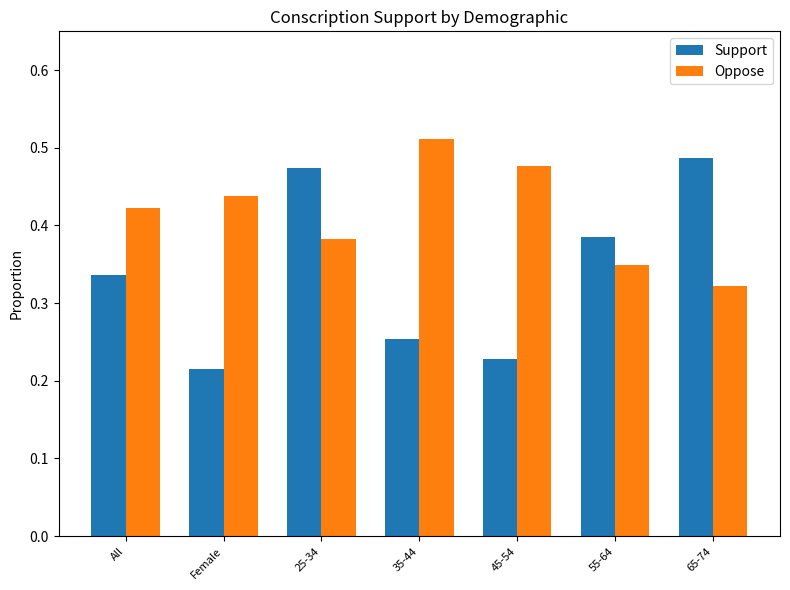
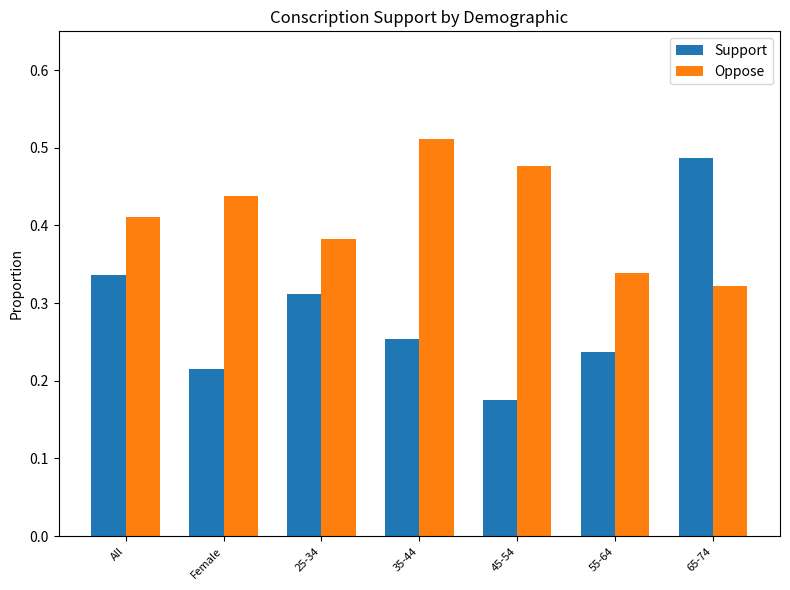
Oppose, All: 0.42 -> 0.41
Support, 25-34: 0.47 -> 0.31
Support, 45-54: 0.23 -> 0.18
Support, 55-64: 0.39 -> 0.24
Oppose, 55-64: 0.35 -> 0.34
